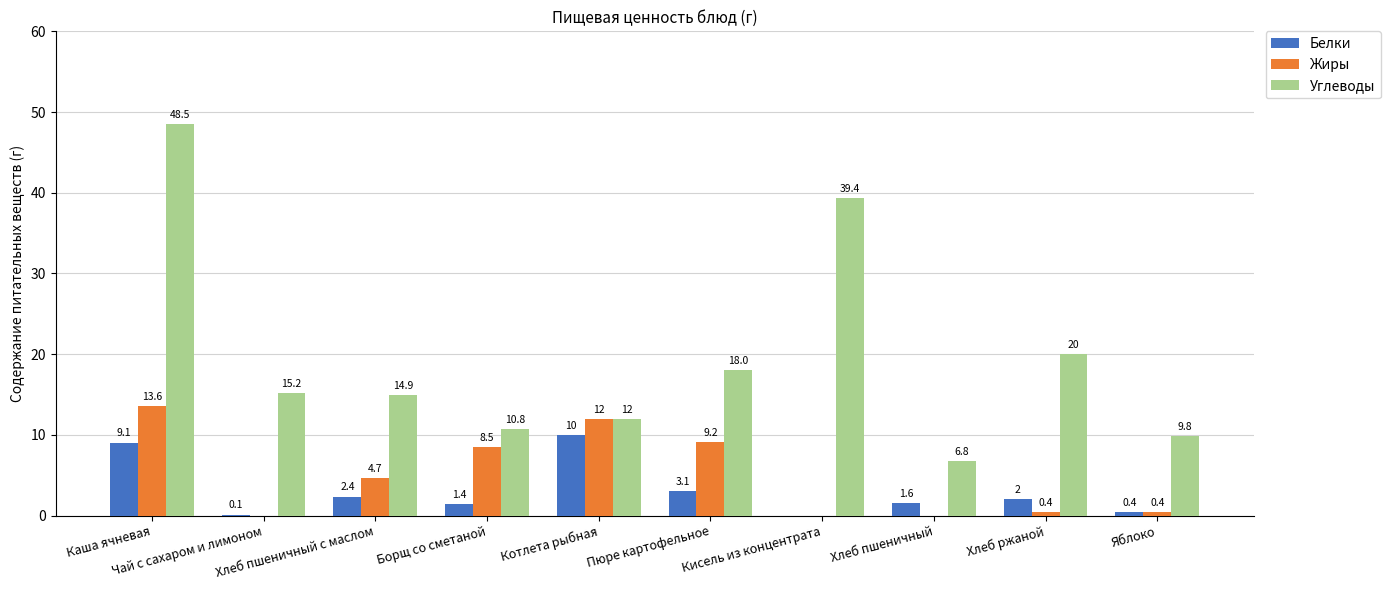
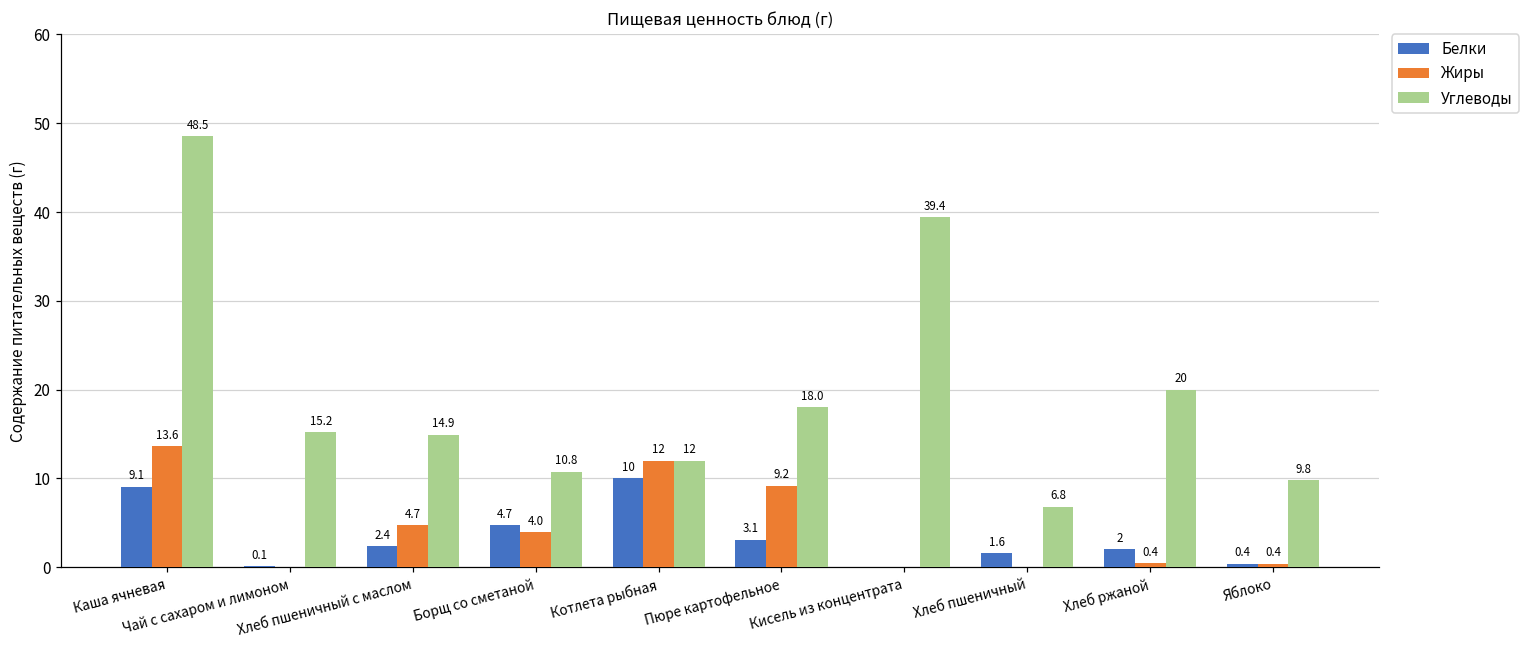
Белки, Борщ со сметаной: 1.4 -> 4.7
Жиры, Борщ со сметаной: 8.5 -> 4.0
